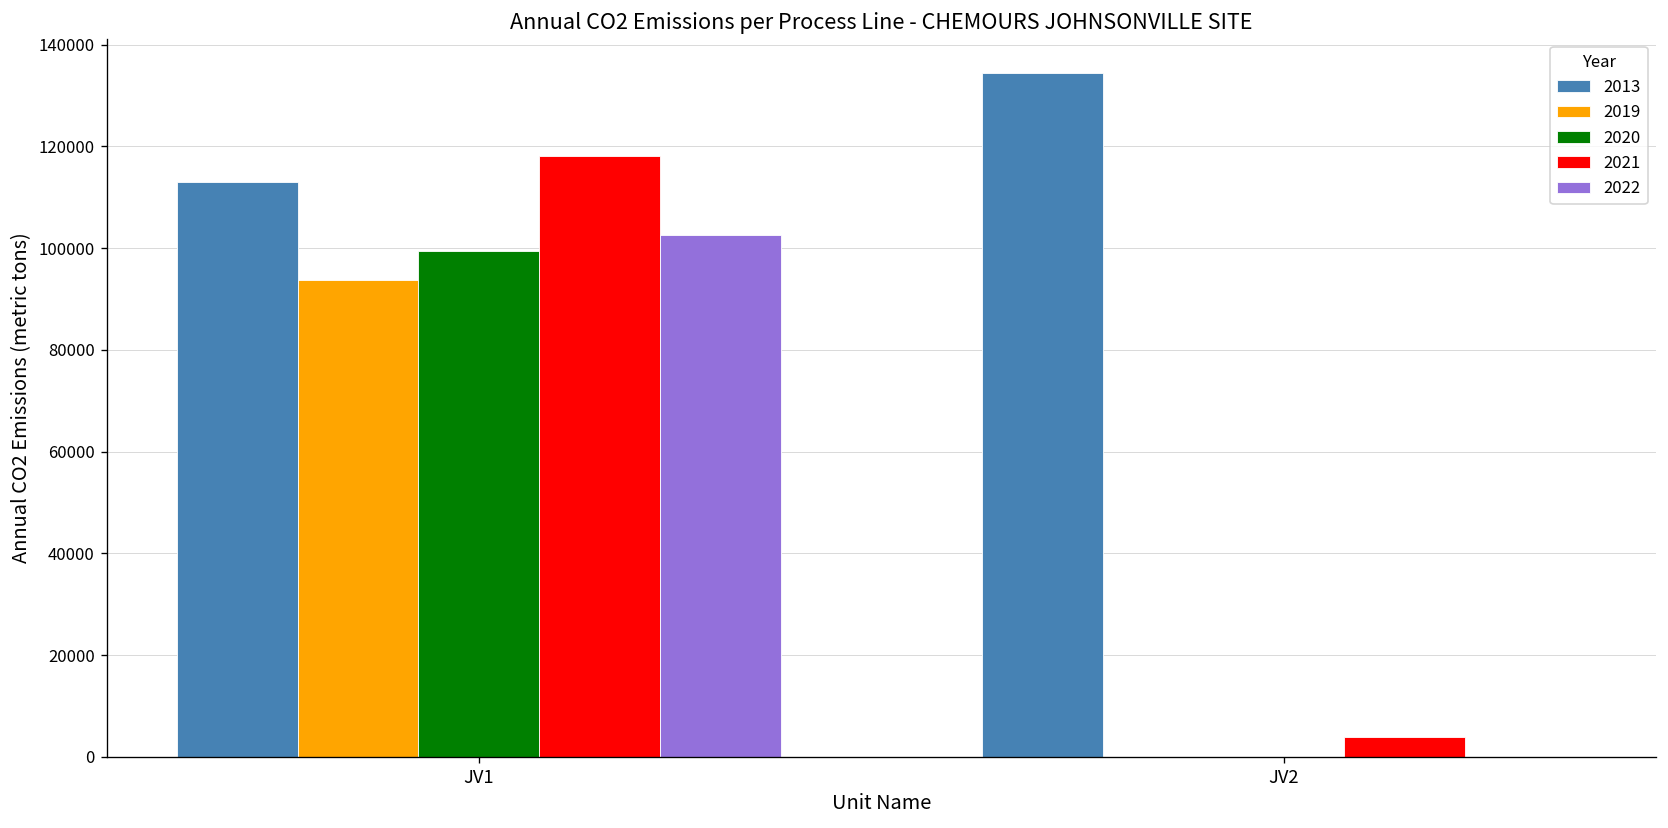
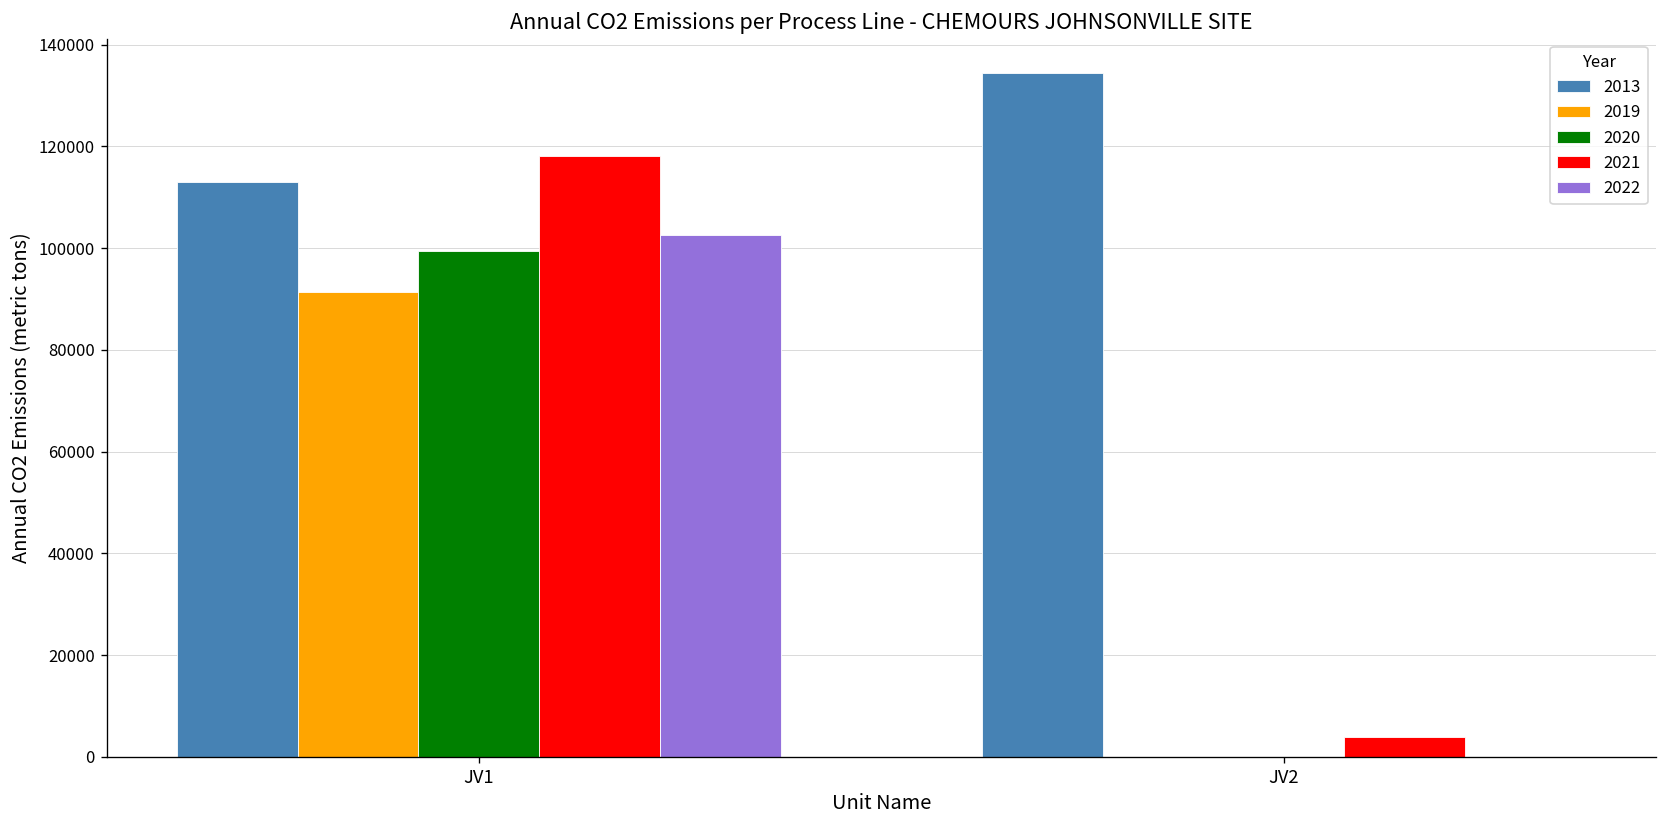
2019, JV1: 94000 -> 91000
